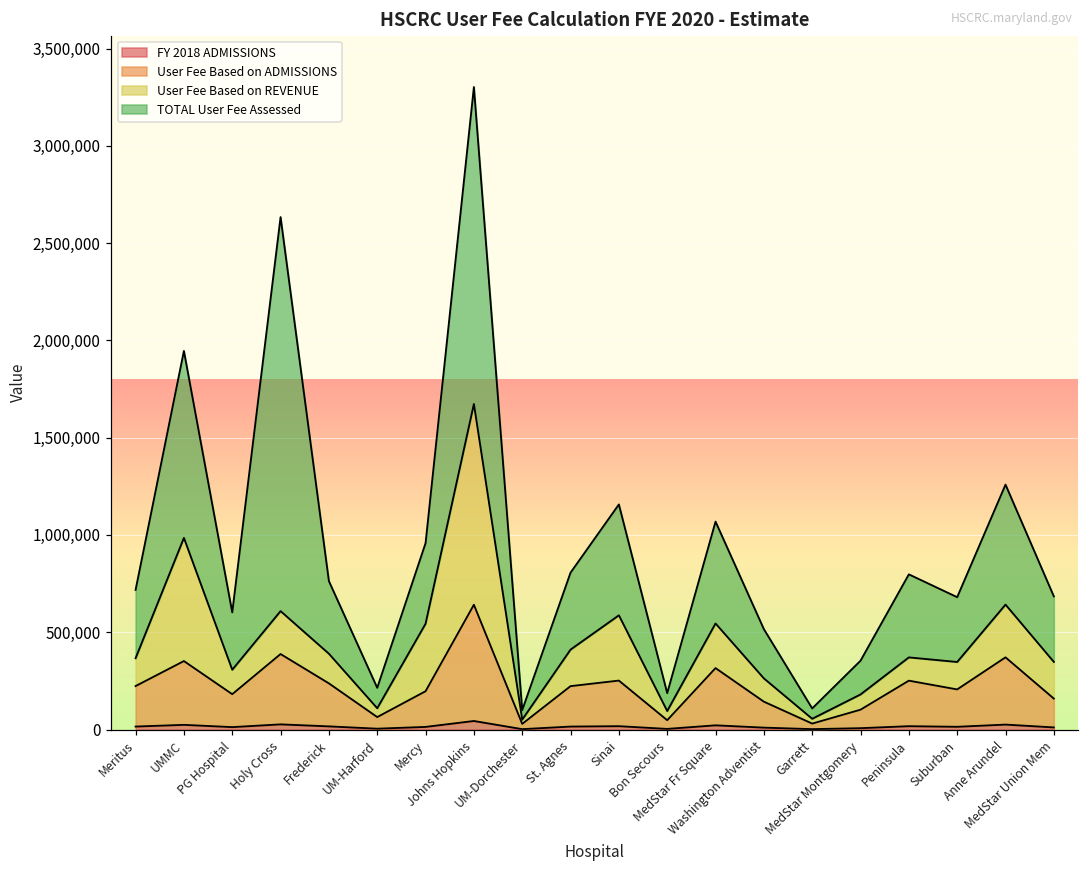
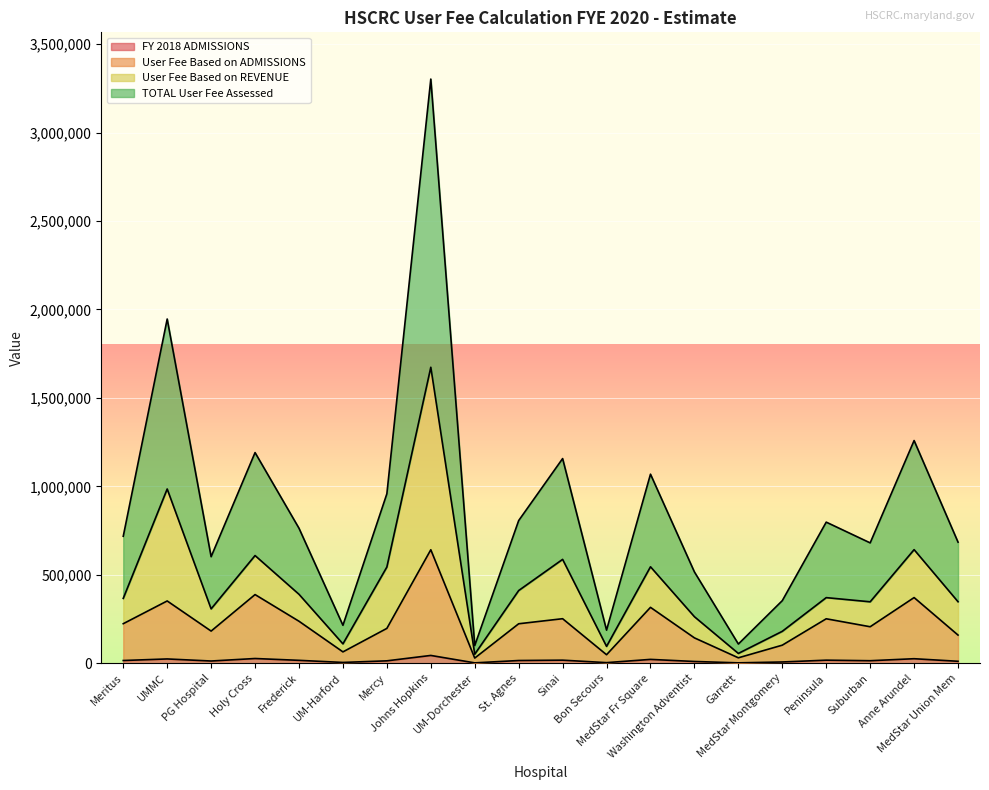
TOTAL User Fee Assessed, Holy Cross: 2,030,000 -> 580,000
